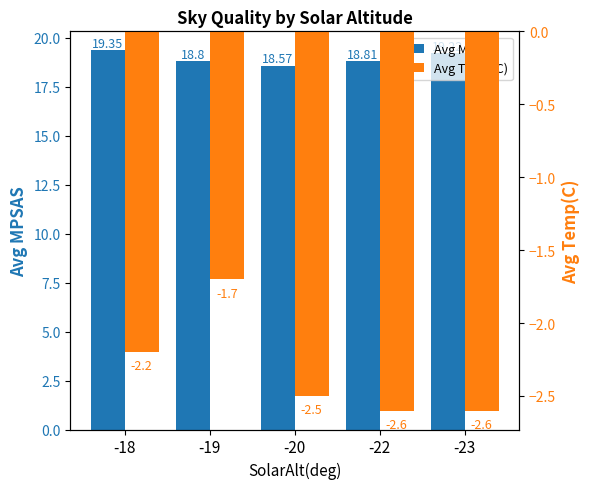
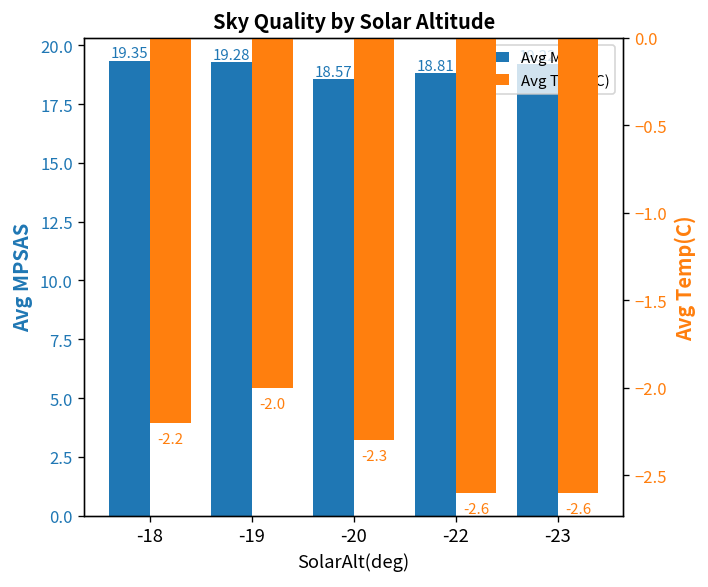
Avg MPSAS, -19: 18.8 -> 19.28
Avg Temp(C), -19: -1.7 -> -2.0
Avg Temp(C), -20: -2.5 -> -2.3
